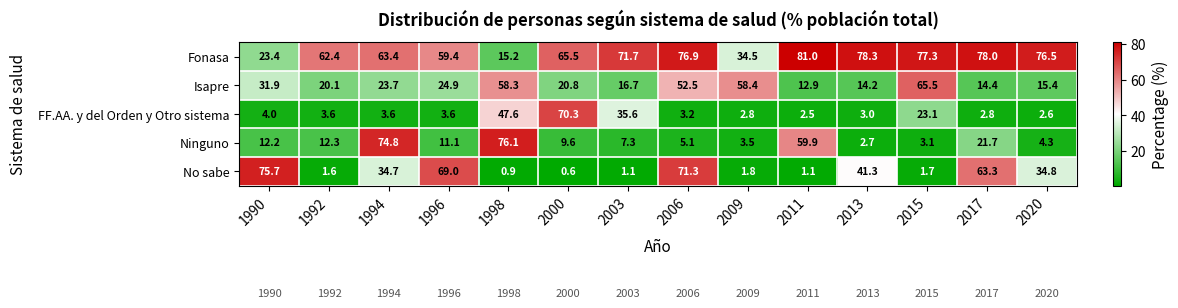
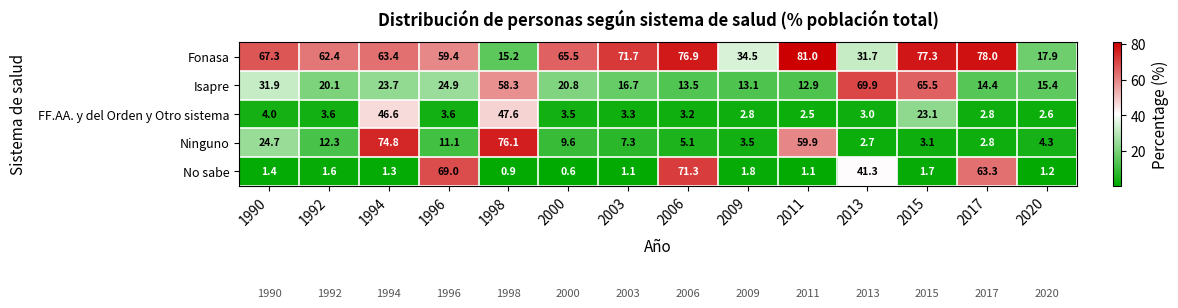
Fonasa, 1990: 23.4 -> 67.3
Fonasa, 2013: 78.3 -> 31.7
Fonasa, 2020: 76.5 -> 17.9
Isapre, 2006: 52.5 -> 13.5
Isapre, 2009: 58.4 -> 13.1
Isapre, 2013: 14.2 -> 69.9
FF.AA. y del Orden y Otro sistema, 1994: 3.6 -> 46.6
FF.AA. y del Orden y Otro sistema, 2000: 70.3 -> 3.5
FF.AA. y del Orden y Otro sistema, 2003: 35.6 -> 3.3
Ninguno, 1990: 12.2 -> 24.7
Ninguno, 2017: 21.7 -> 2.8
No sabe, 1990: 75.7 -> 1.4
No sabe, 1994: 34.7 -> 1.3
No sabe, 2020: 34.8 -> 1.2
